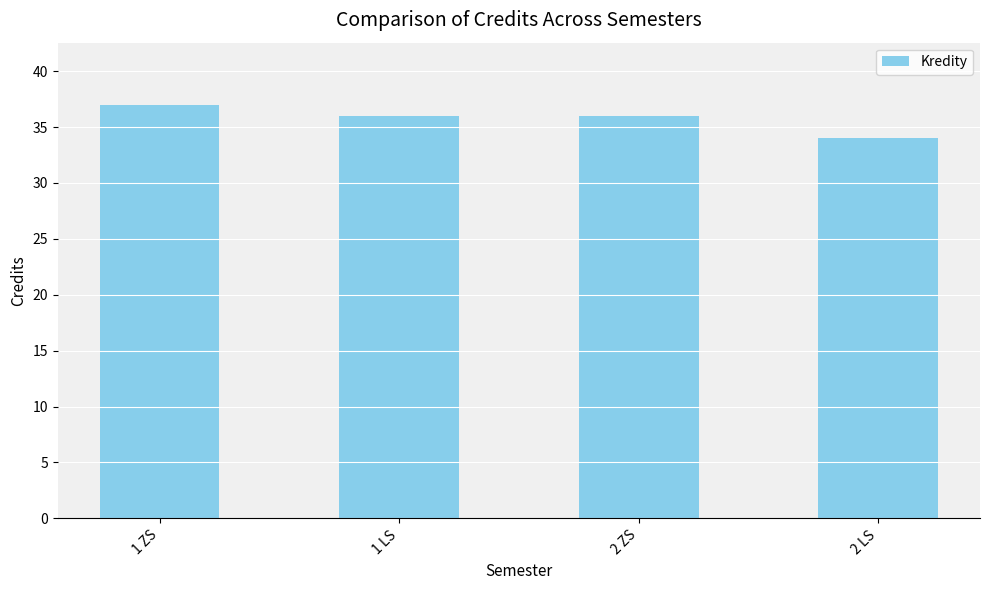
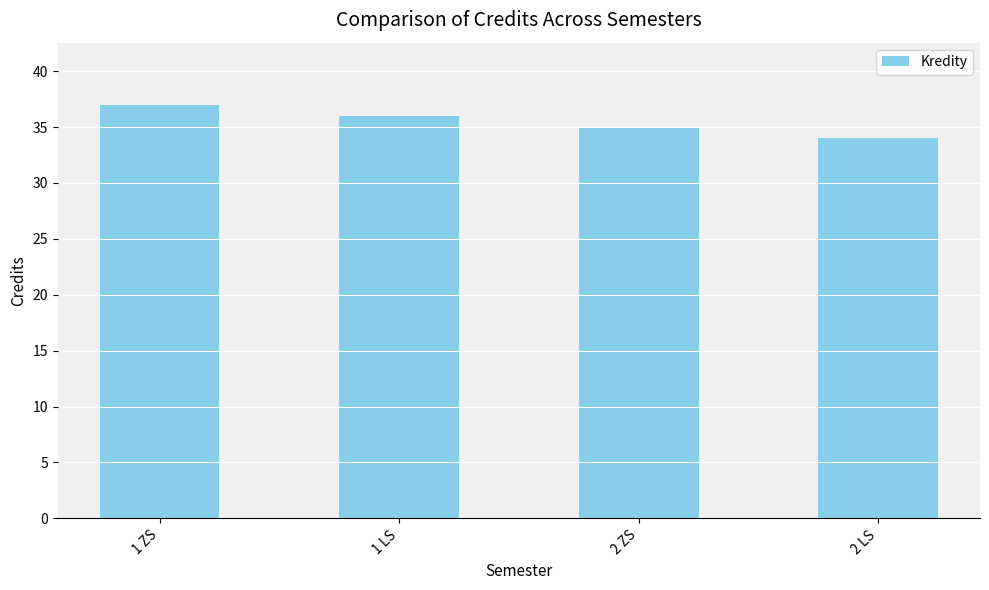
2 ZS: 36 -> 35
